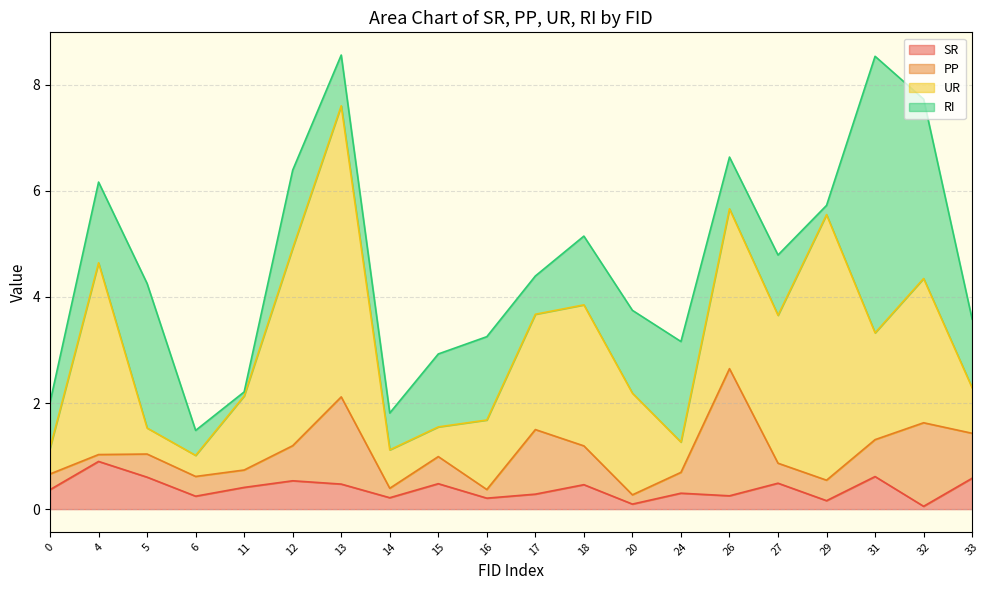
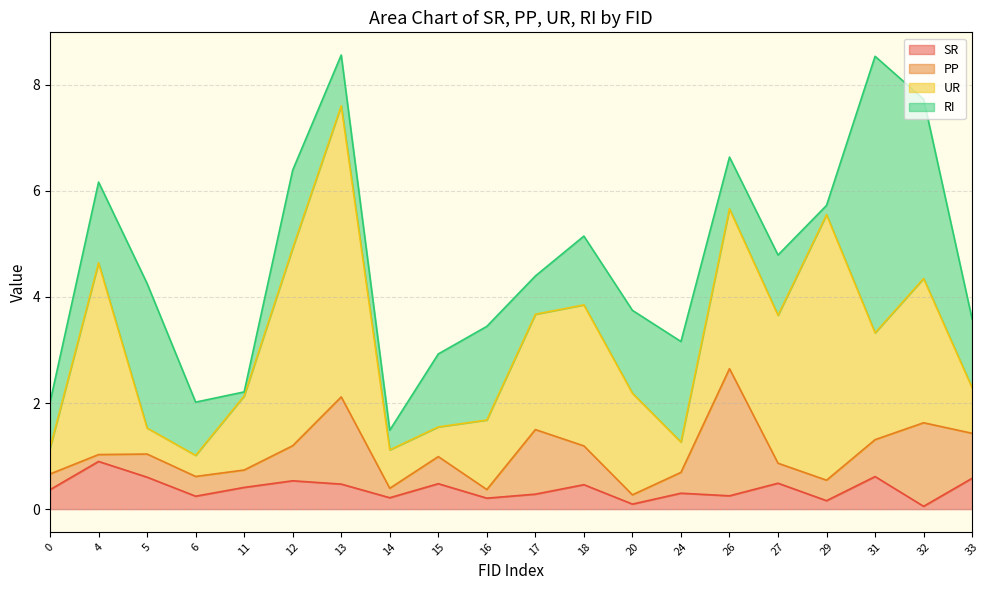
RI, 6: 0.5 -> 1.0
RI, 14: 0.7 -> 0.4
RI, 16: 1.6 -> 1.8
